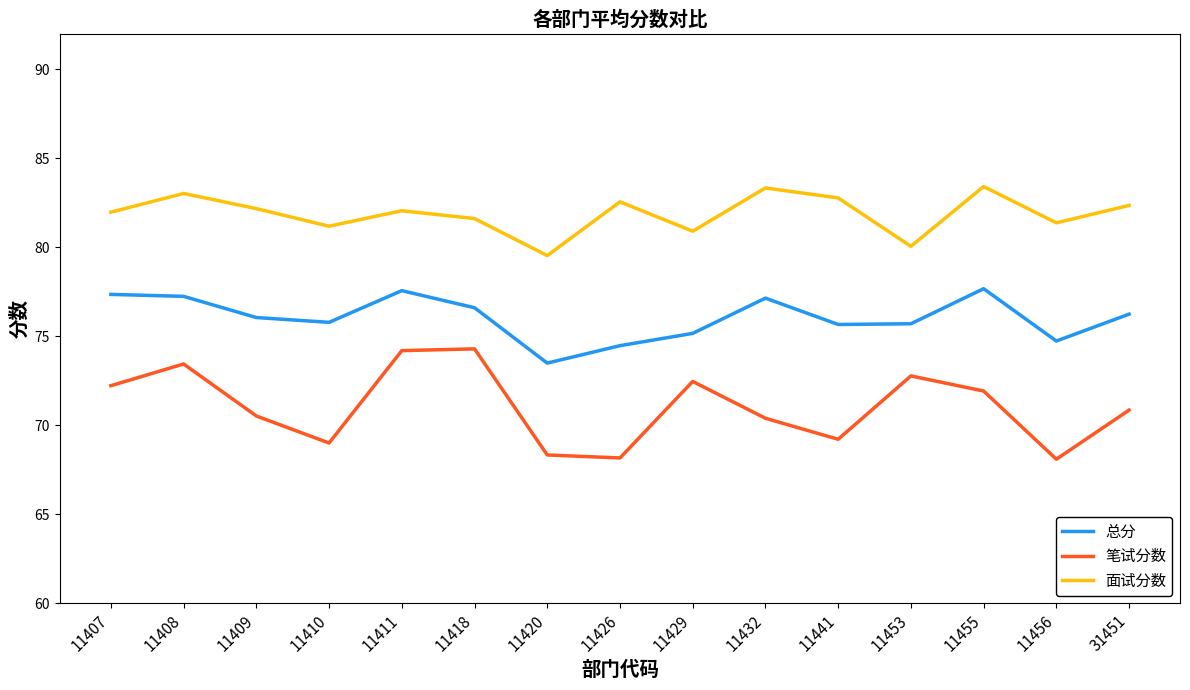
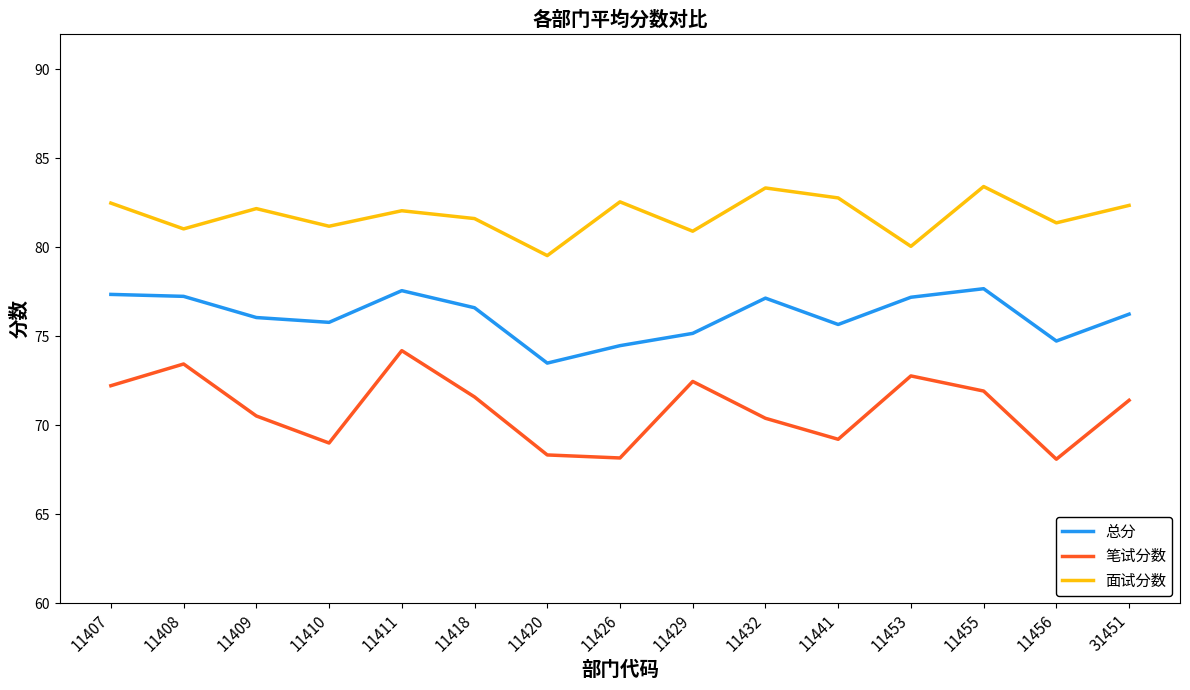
面试分数, 11407: 82.0 -> 82.5
面试分数, 11408: 83.0 -> 81.0
笔试分数, 11418: 74.3 -> 71.6
总分, 11453: 75.7 -> 77.2
笔试分数, 31451: 70.9 -> 71.4
